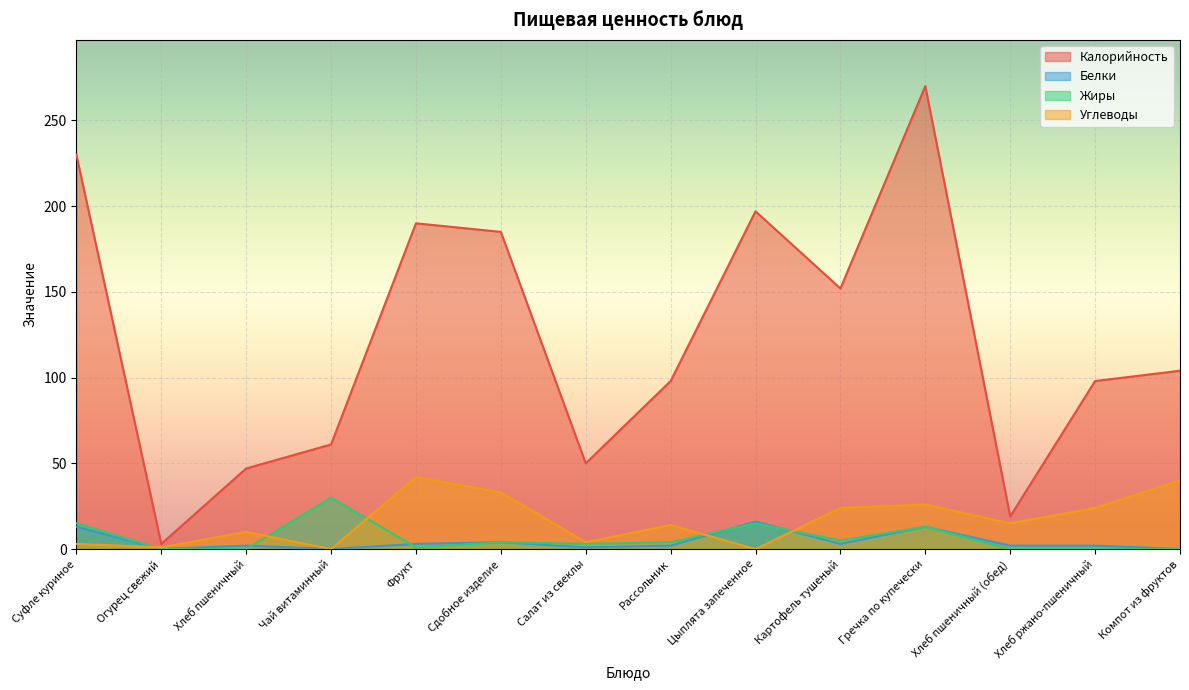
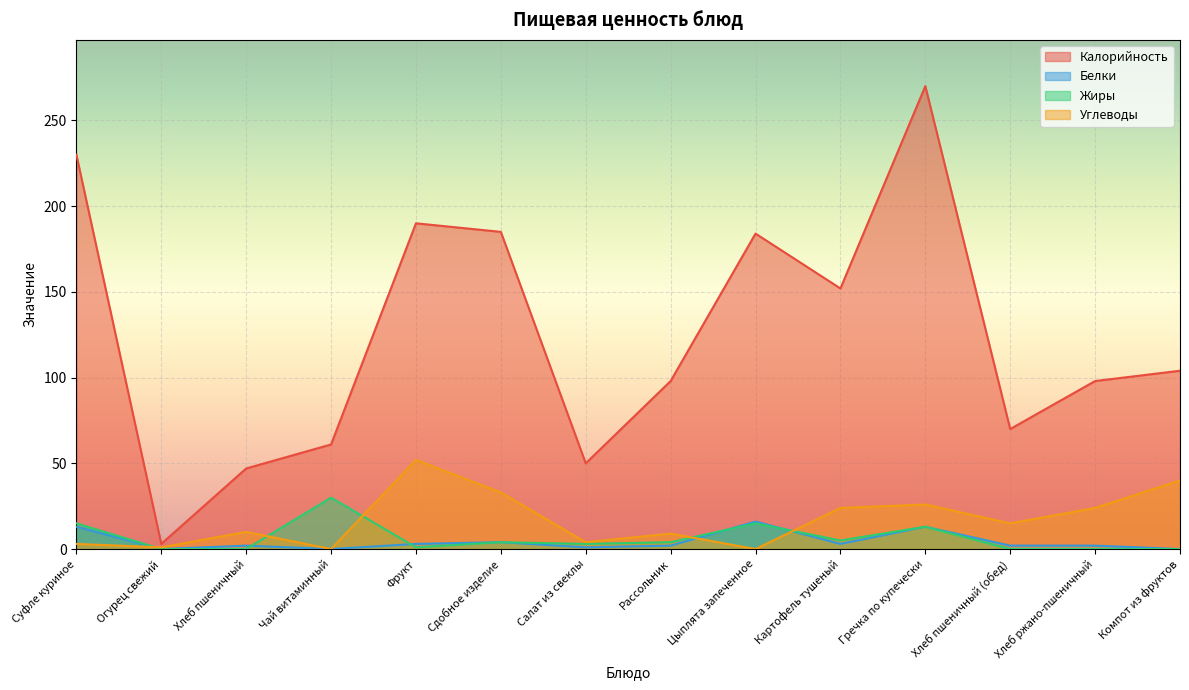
Углеводы, Фрукт: 42 -> 52
Углеводы, Рассольник: 14 -> 9
Калорийность, Цыплята запеченное: 197 -> 184
Калорийность, Хлеб пшеничный (обед): 19 -> 70
